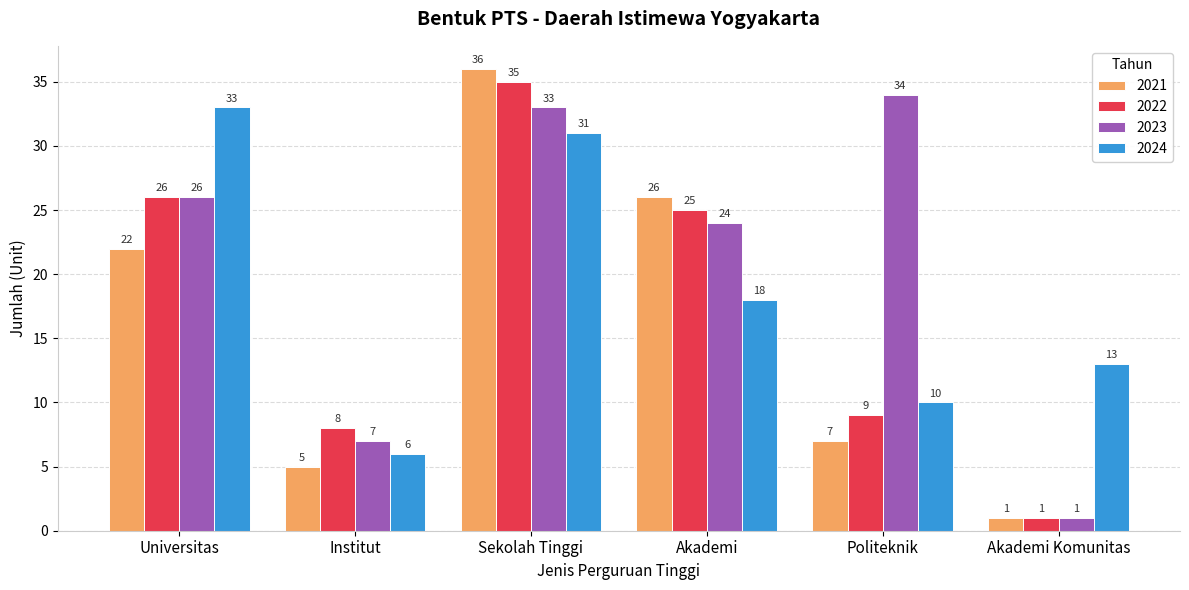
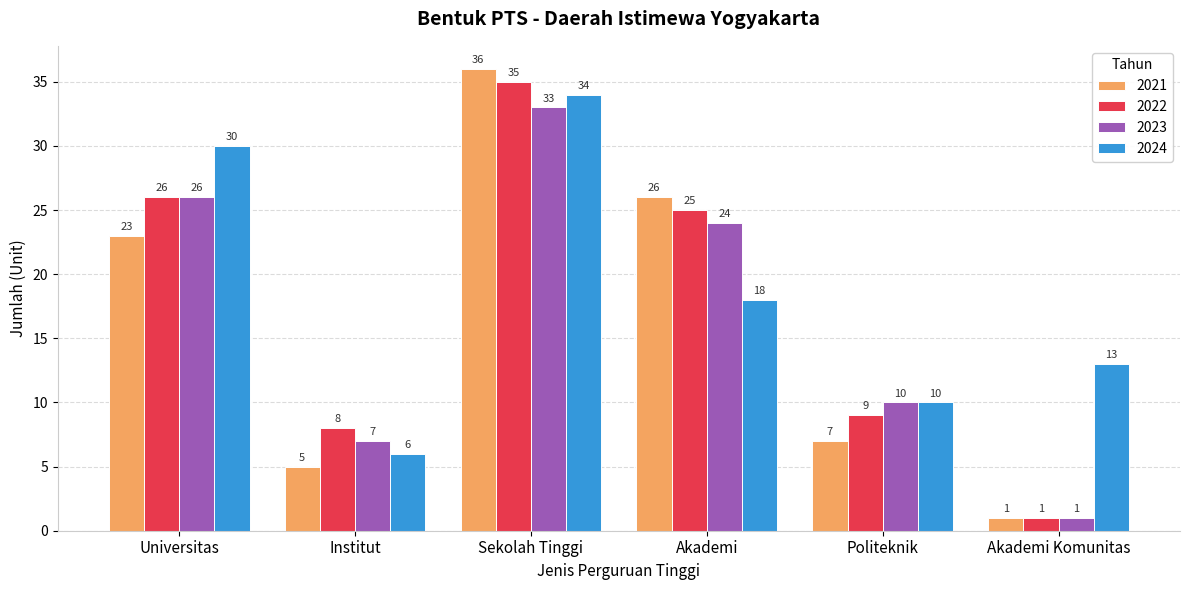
2021, Universitas: 22 -> 23
2024, Universitas: 33 -> 30
2024, Sekolah Tinggi: 31 -> 34
2023, Politeknik: 34 -> 10
